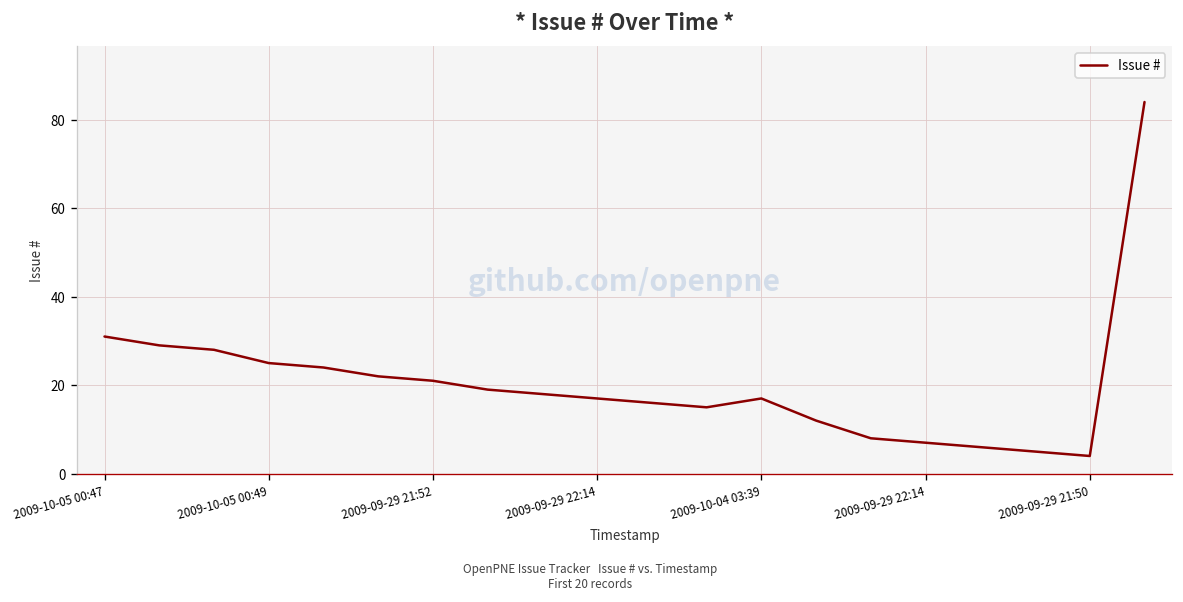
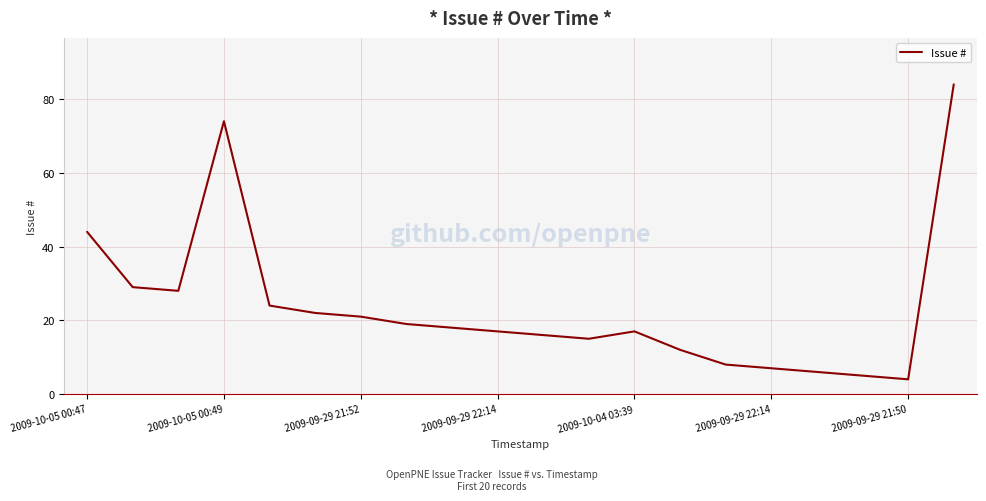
2009-10-05 00:47: 31 -> 44
2009-10-05 00:49: 25 -> 74
